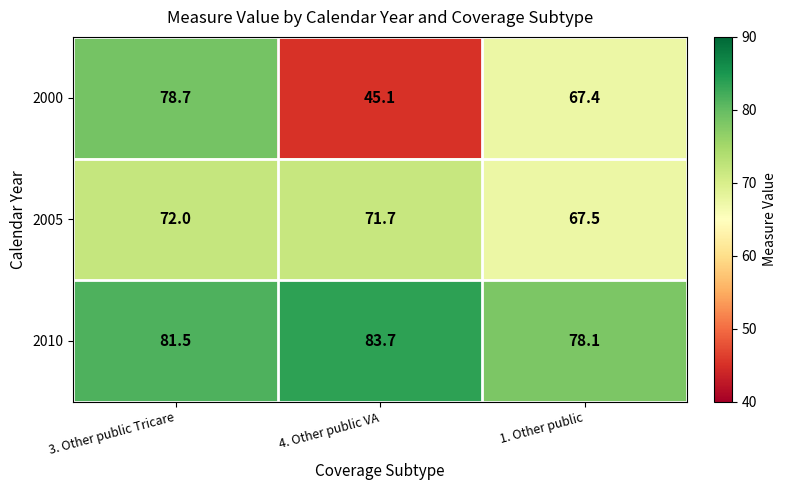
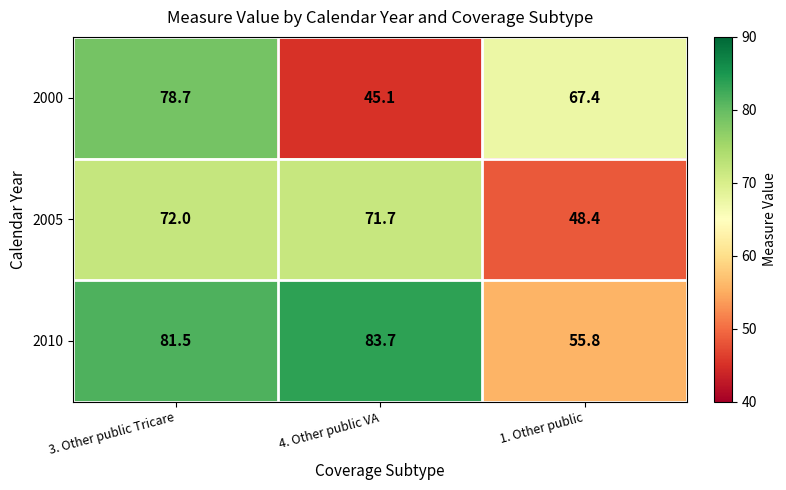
2005, 1. Other public: 67.5 -> 48.4
2010, 1. Other public: 78.1 -> 55.8
